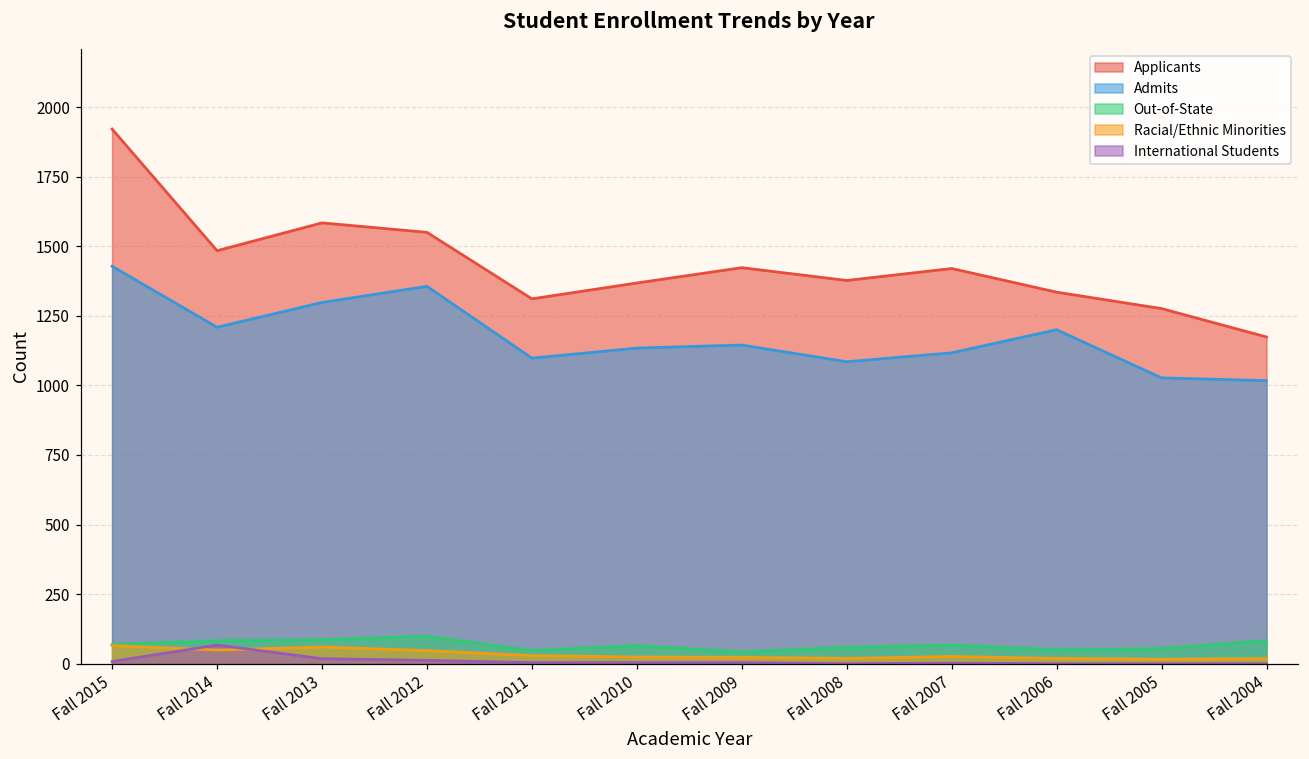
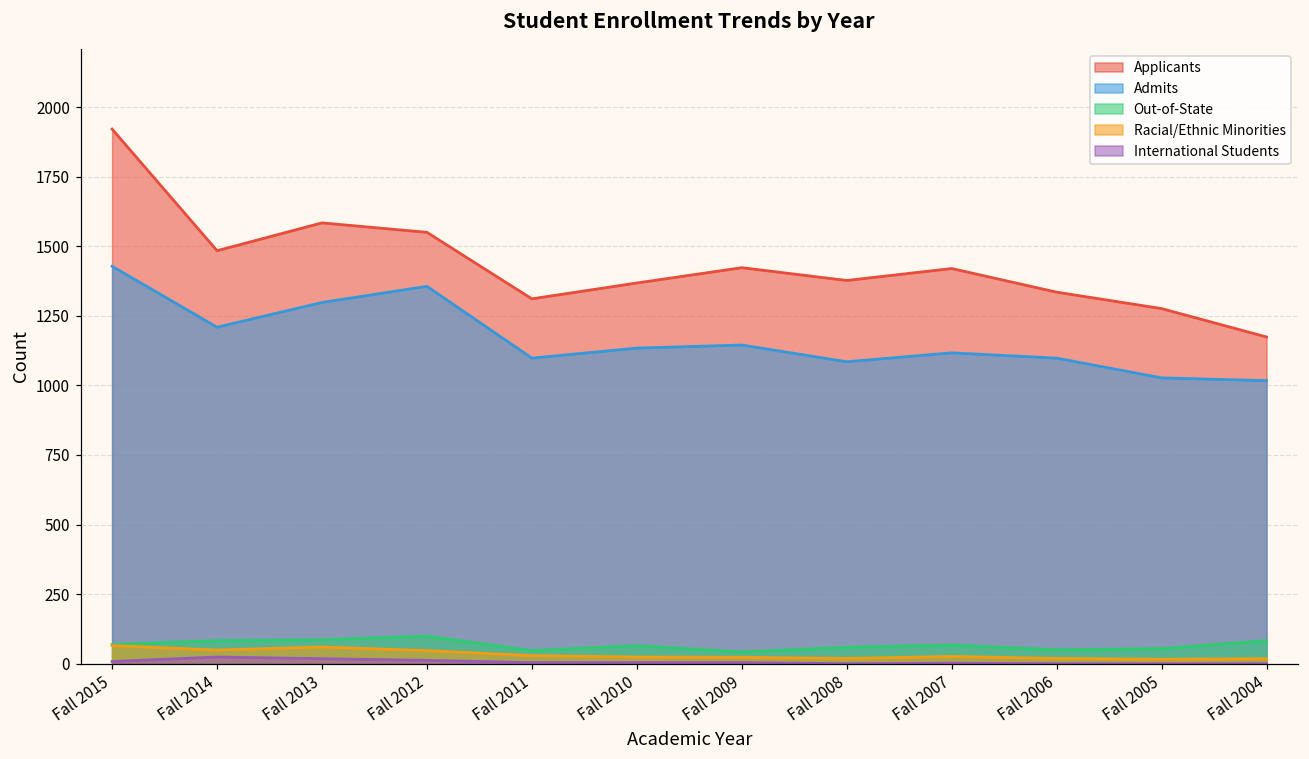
International Students, Fall 2014: 70 -> 20
Admits, Fall 2006: 1200 -> 1100
